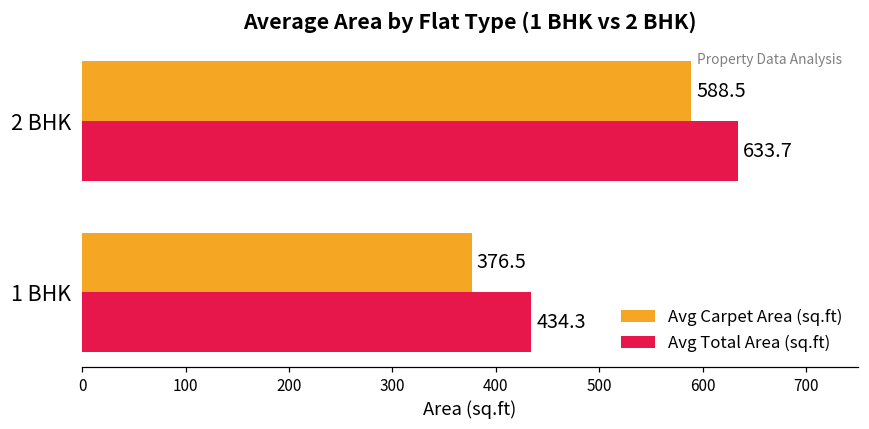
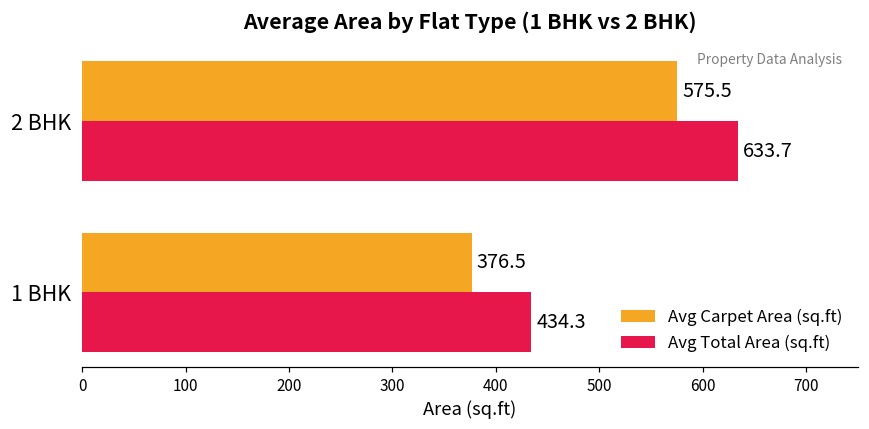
Avg Carpet Area (sq.ft), 2 BHK: 588.5 -> 575.5
